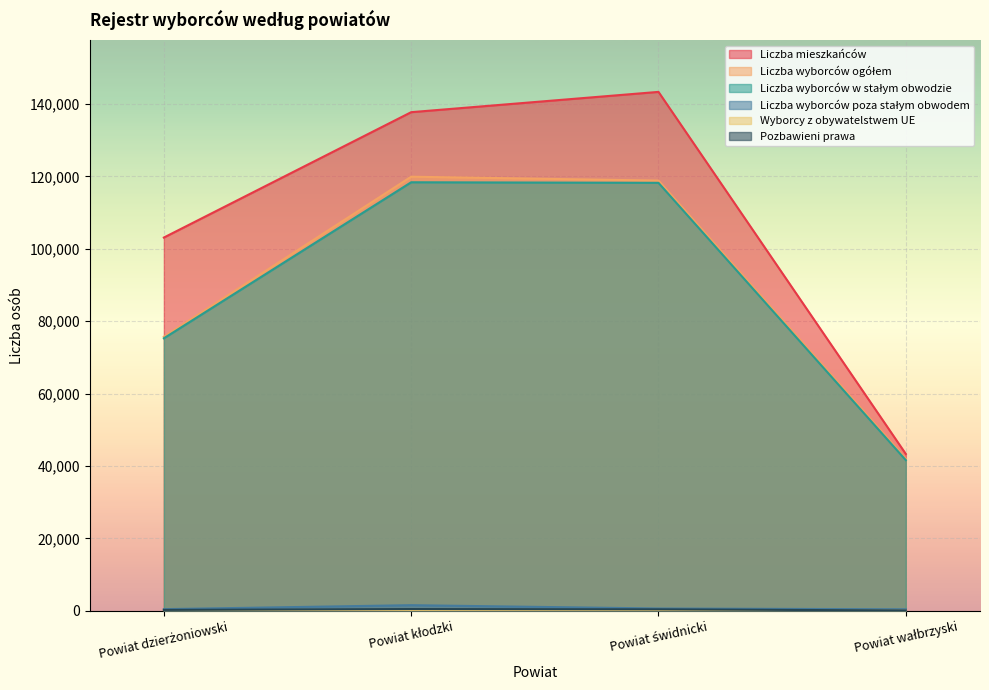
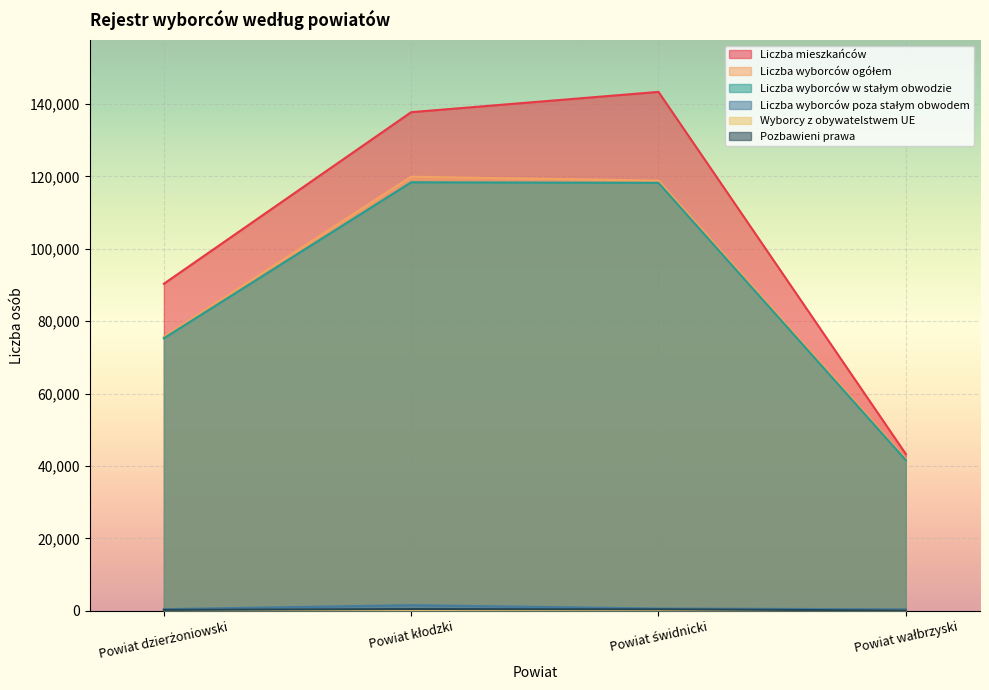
Liczba mieszkańców, Powiat dzierżoniowski: 103,000 -> 90,000
